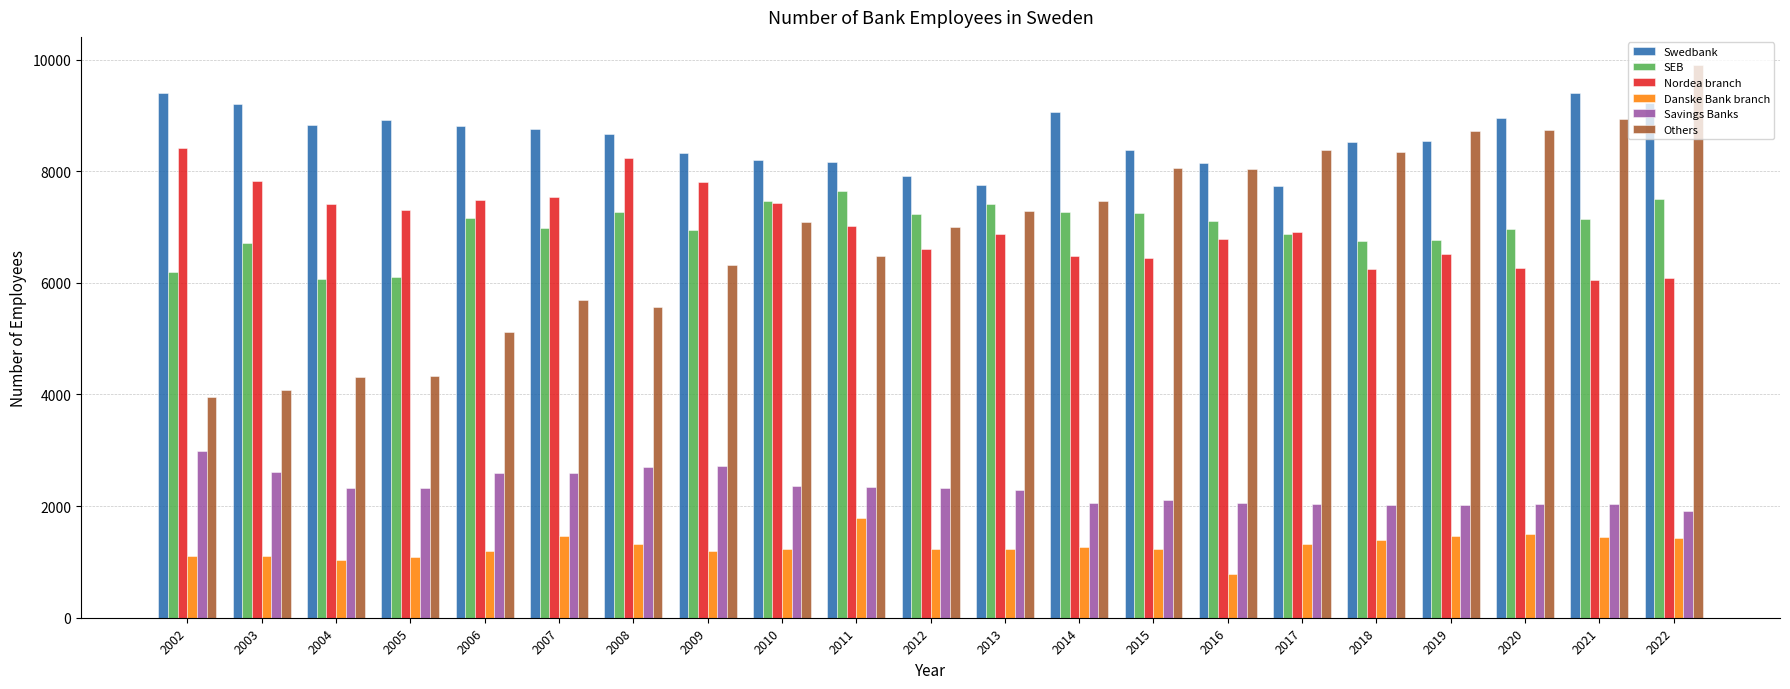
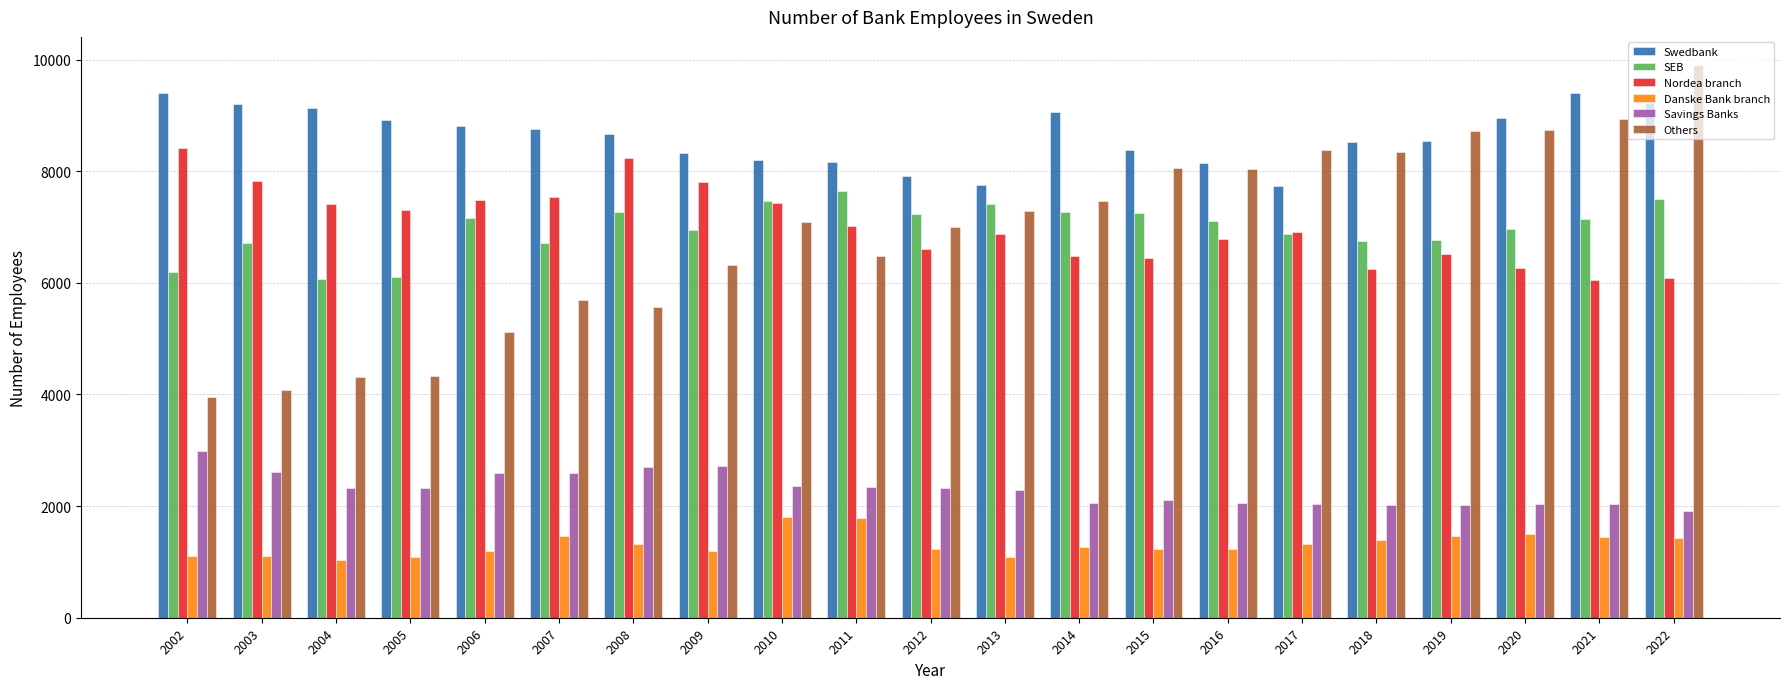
Swedbank, 2004: 8800 -> 9100
SEB, 2007: 7000 -> 6700
Danske Bank branch, 2010: 1200 -> 1800
Danske Bank branch, 2013: 1200 -> 1100
Danske Bank branch, 2016: 800 -> 1200
